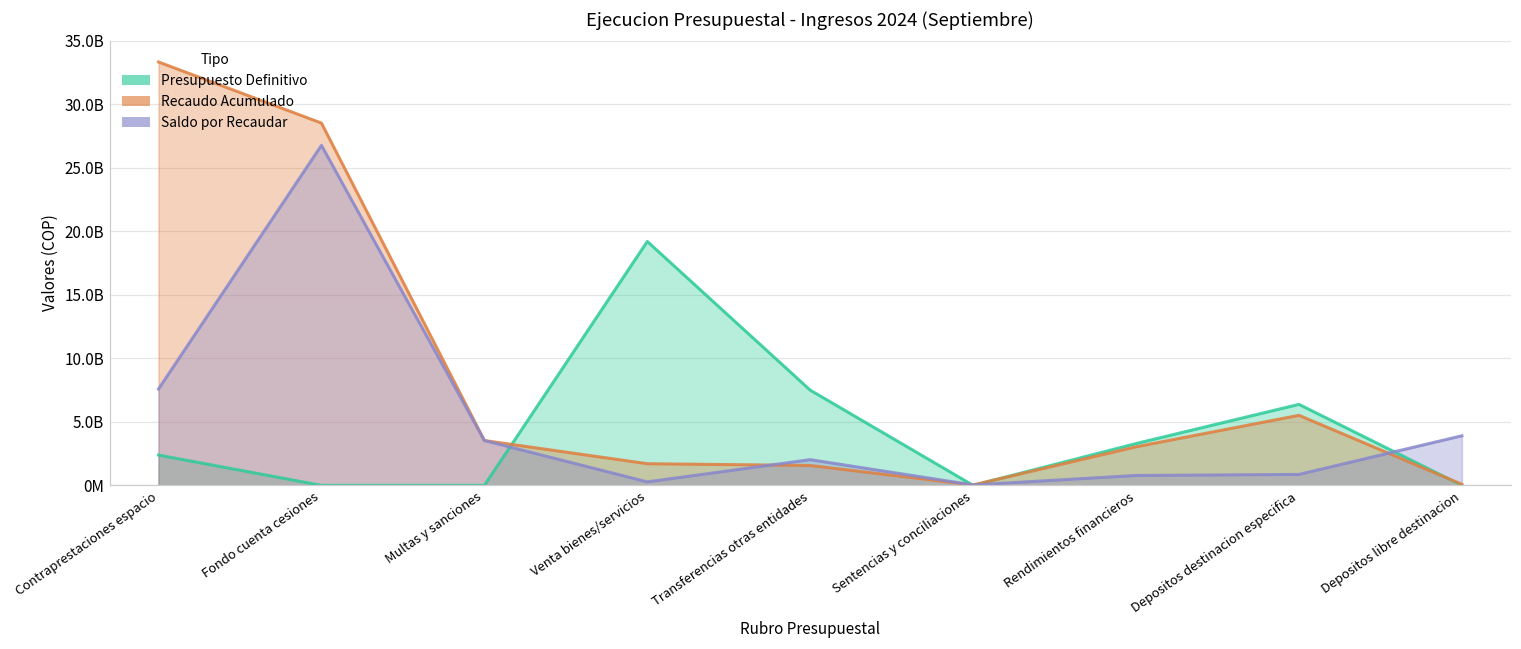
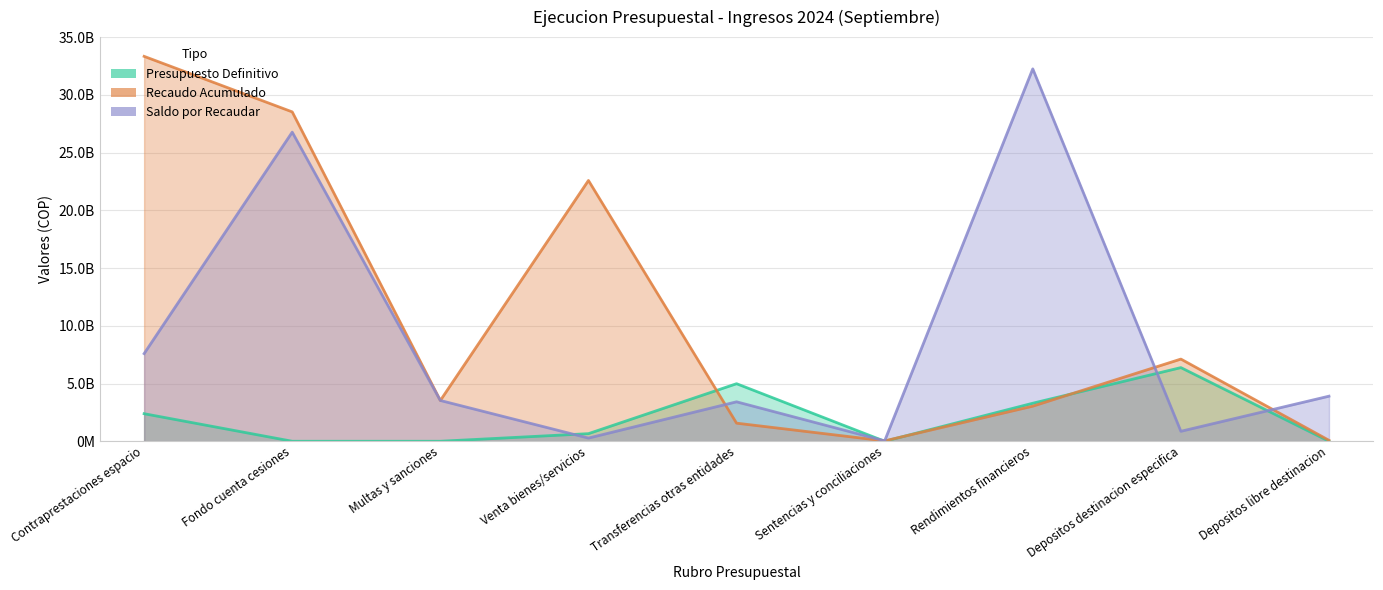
Presupuesto Definitivo, Venta bienes/servicios: 19200000000 -> 700000000
Recaudo Acumulado, Venta bienes/servicios: 1700000000 -> 22600000000
Presupuesto Definitivo, Transferencias otras entidades: 7500000000 -> 5000000000
Saldo por Recaudar, Transferencias otras entidades: 2000000000 -> 3400000000
Saldo por Recaudar, Rendimientos financieros: 800000000 -> 32300000000
Recaudo Acumulado, Depositos destinacion especifica: 5500000000 -> 7100000000
